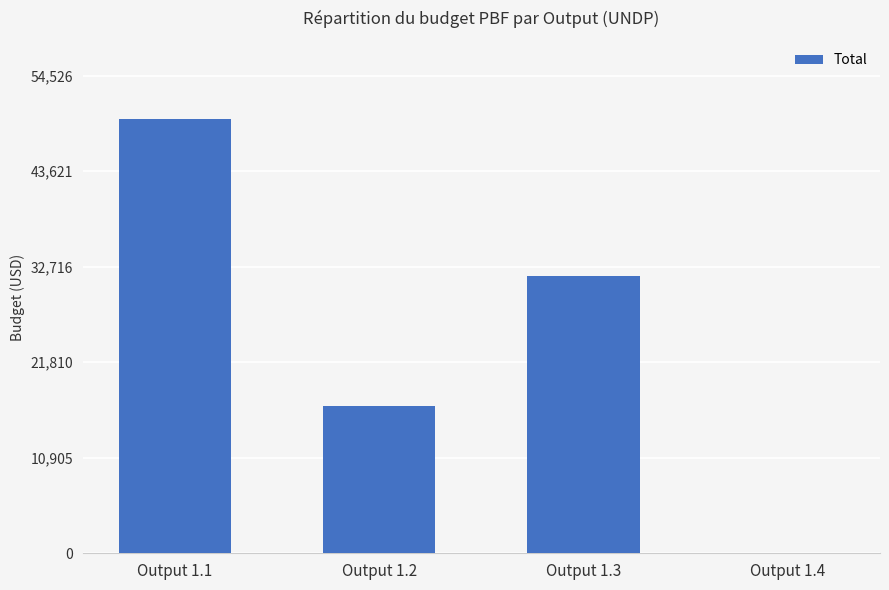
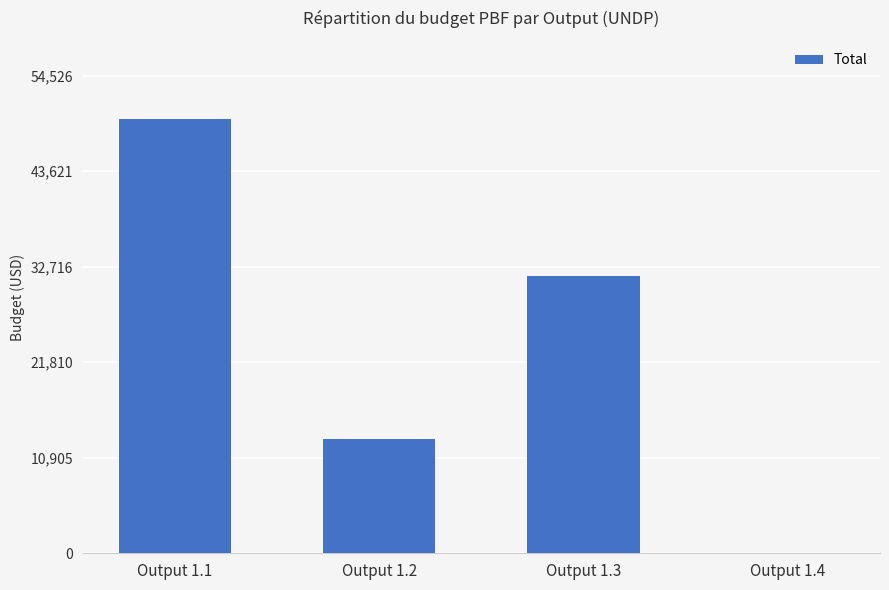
Output 1.2: 17,000 -> 13,000
